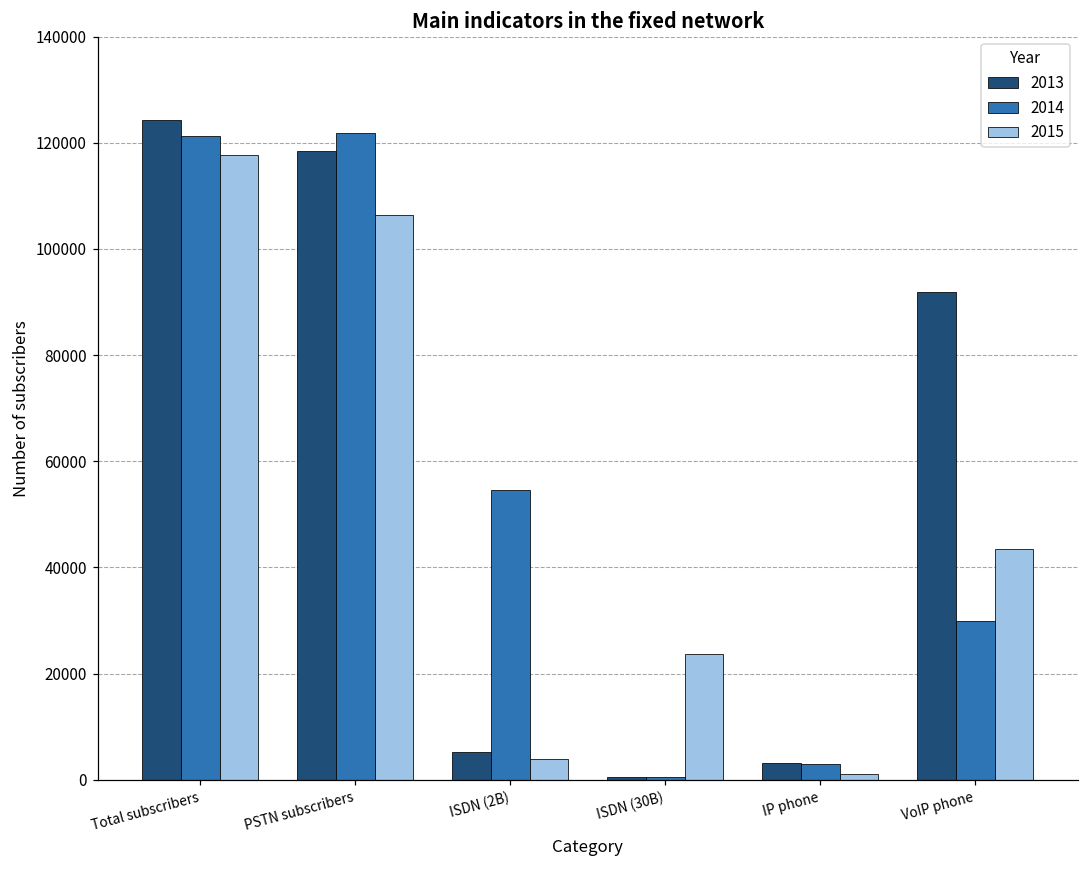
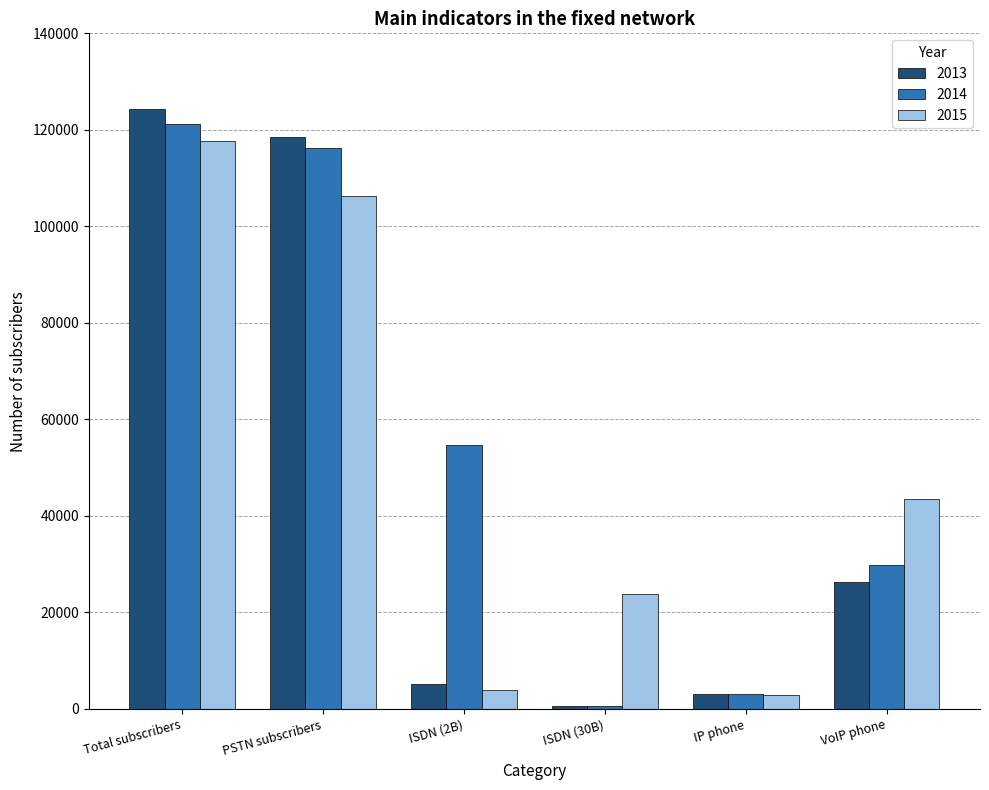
2014, PSTN subscribers: 122000 -> 116000
2015, IP phone: 1000 -> 3000
2013, VoIP phone: 92000 -> 26000
